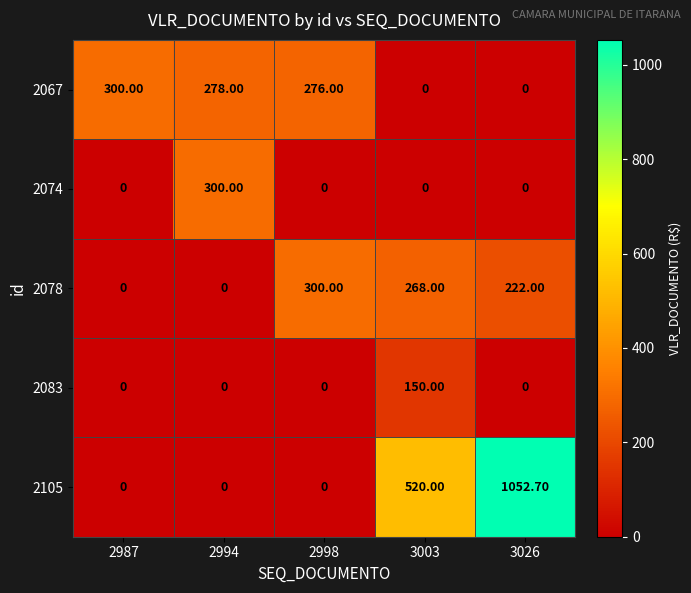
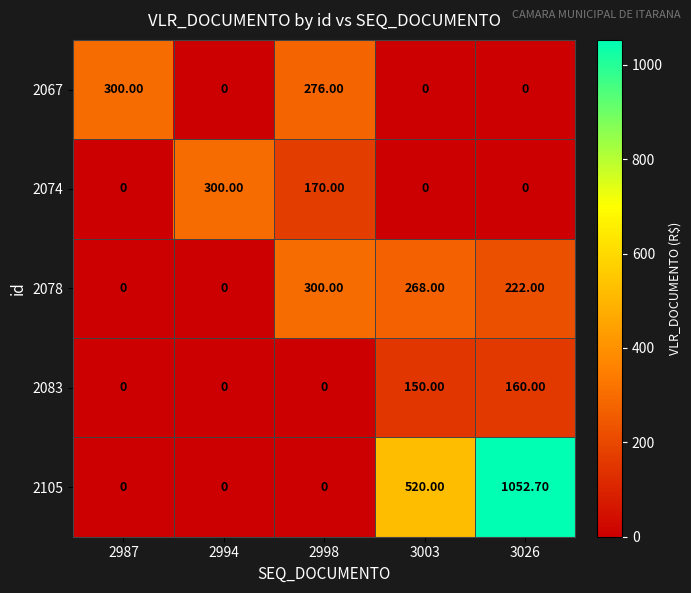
2067, 2994: 278.00 -> 0
2074, 2998: 0 -> 170.00
2083, 3026: 0 -> 160.00
